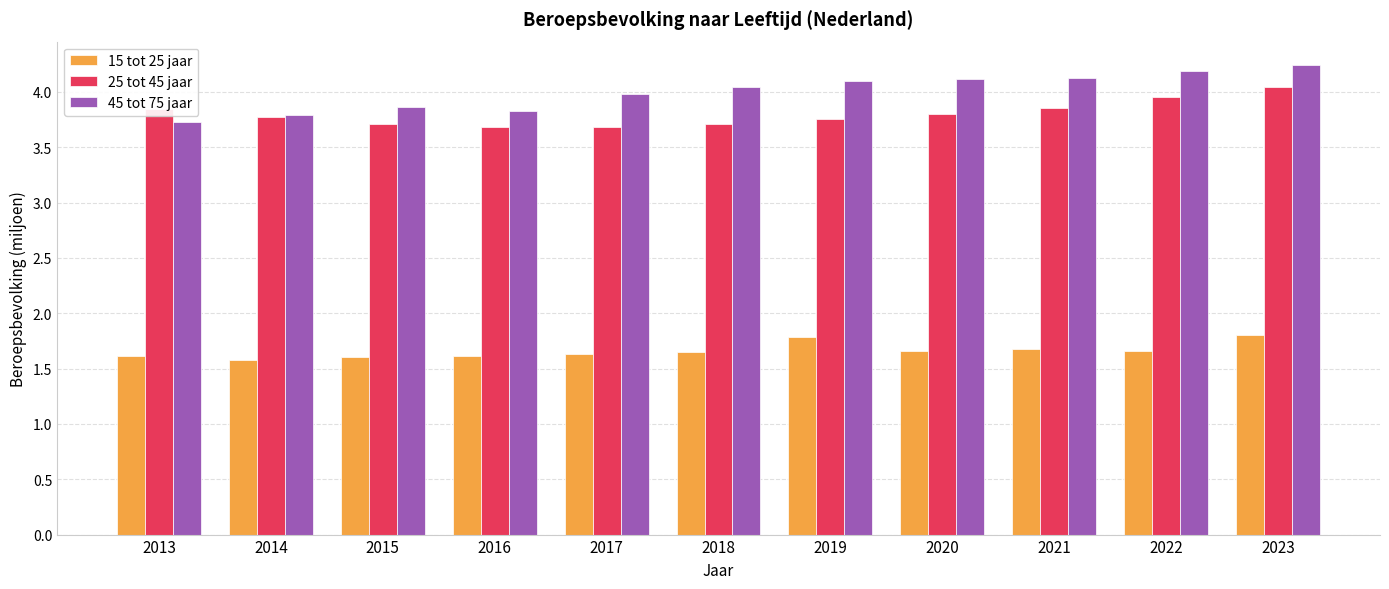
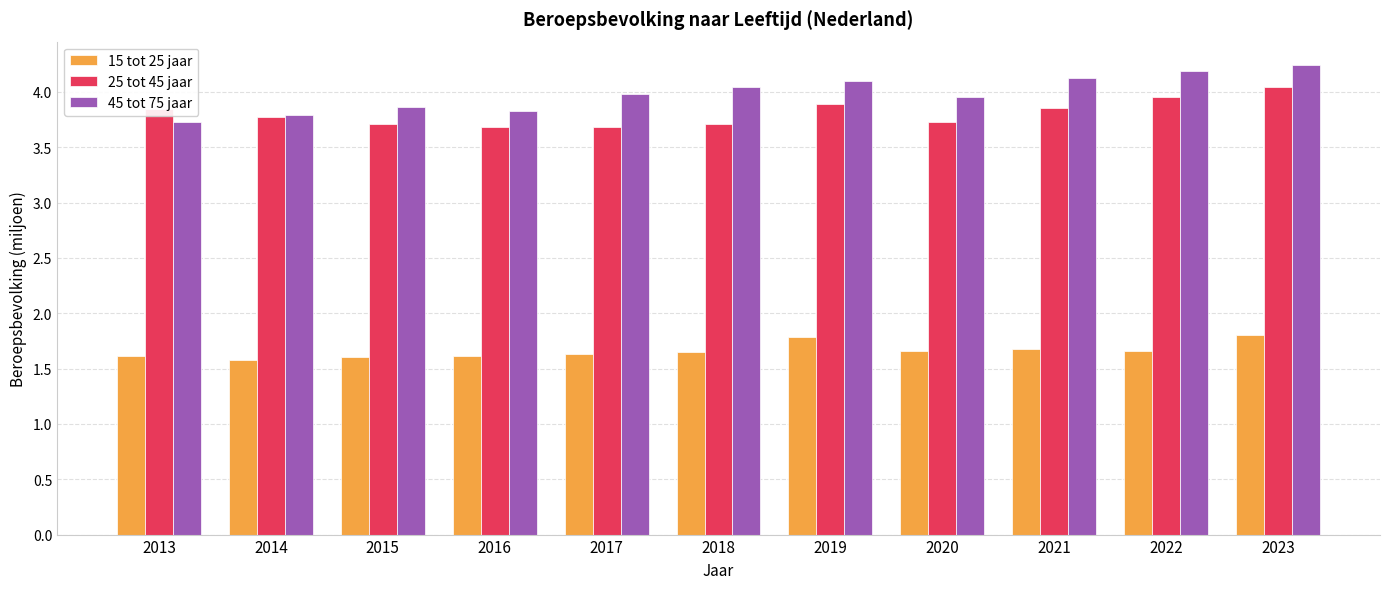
25 tot 45 jaar, 2019: 3.76 -> 3.89
25 tot 45 jaar, 2020: 3.80 -> 3.73
45 tot 75 jaar, 2020: 4.12 -> 3.95
